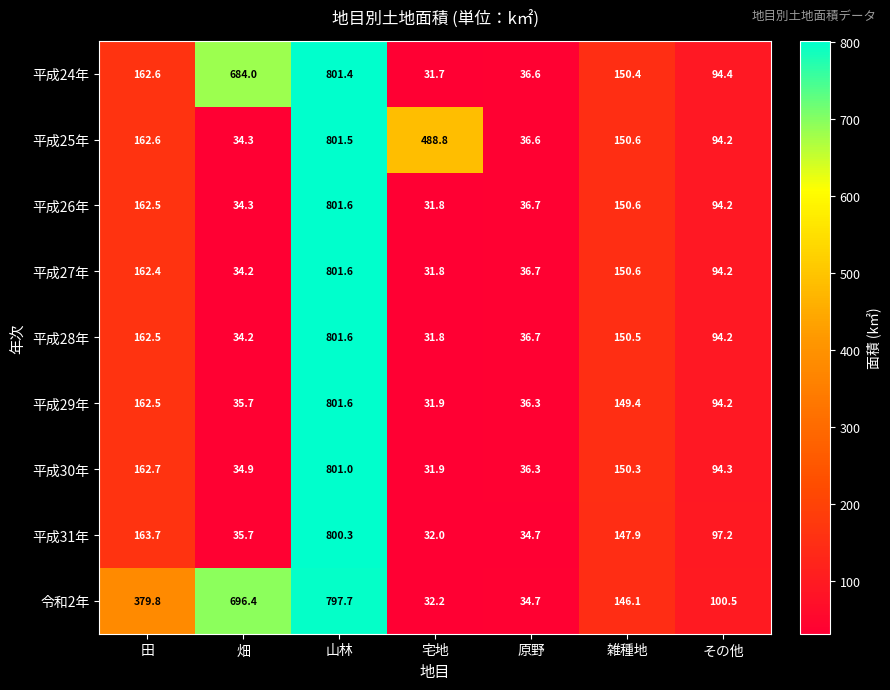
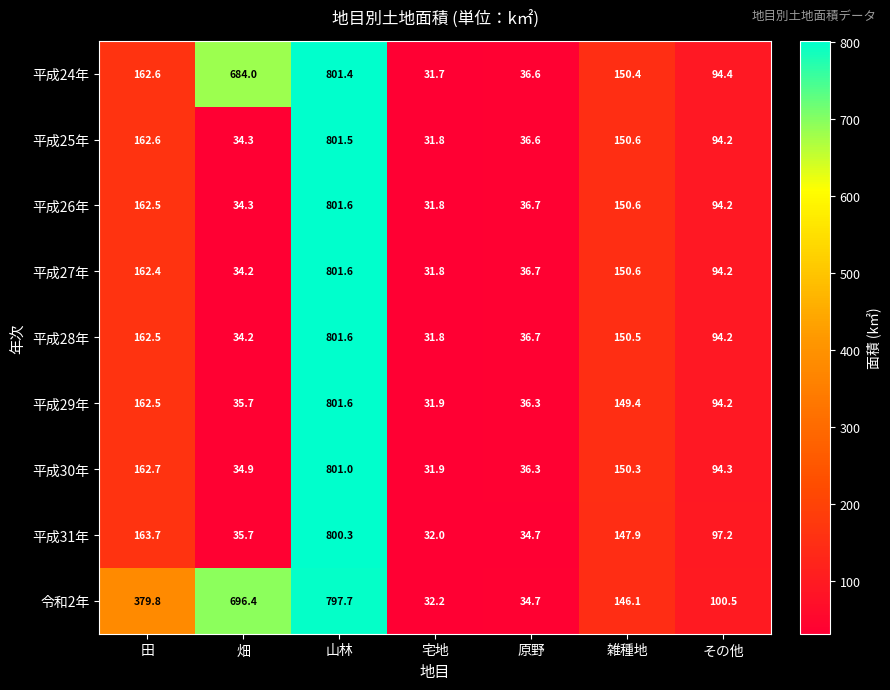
平成25年, 宅地: 488.8 -> 31.8
